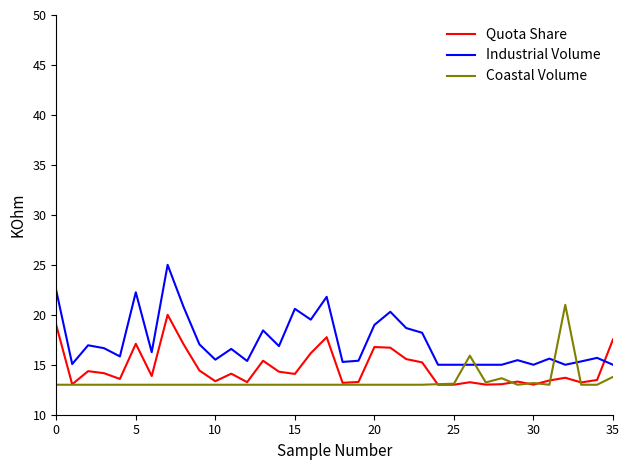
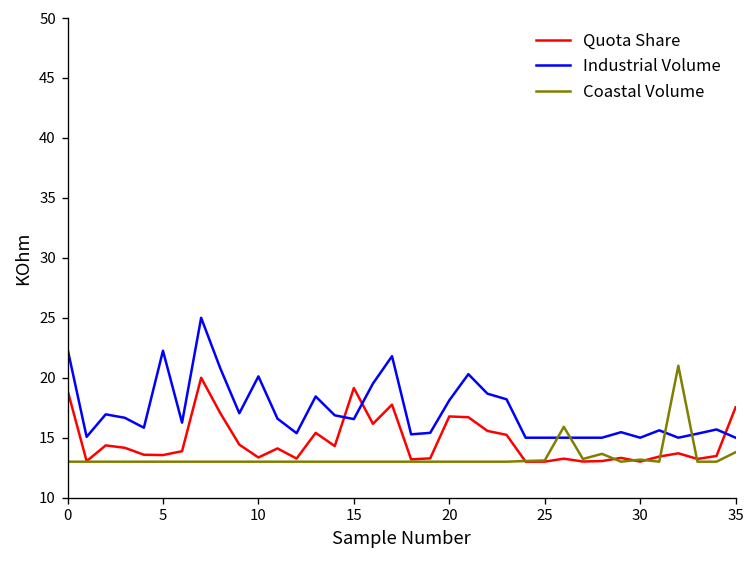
Quota Share, 5: 17 -> 14
Industrial Volume, 10: 16 -> 20
Quota Share, 15: 14 -> 19
Industrial Volume, 15: 21 -> 17
Industrial Volume, 20: 19 -> 18
